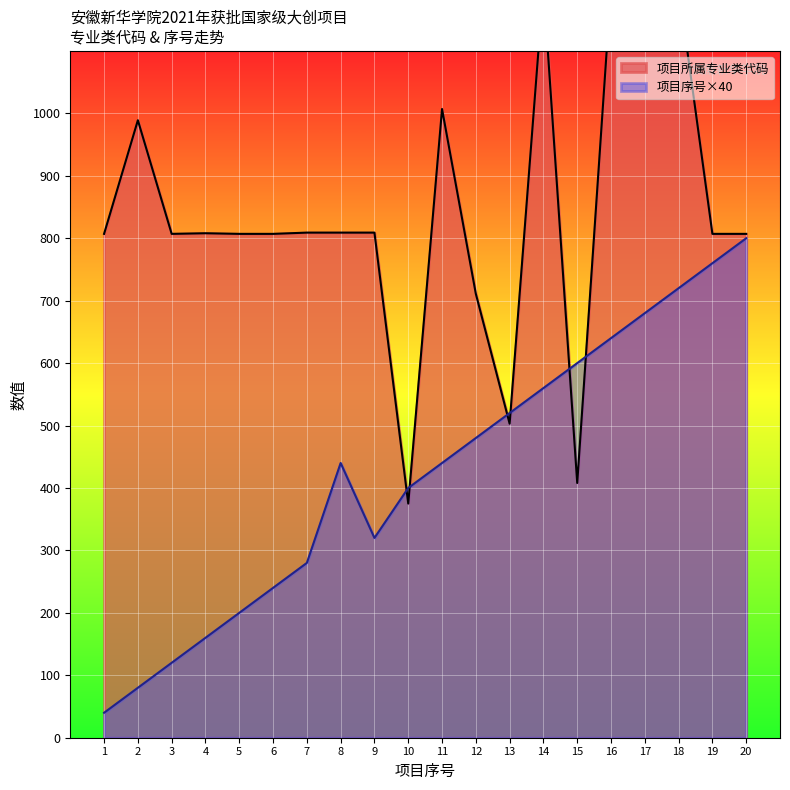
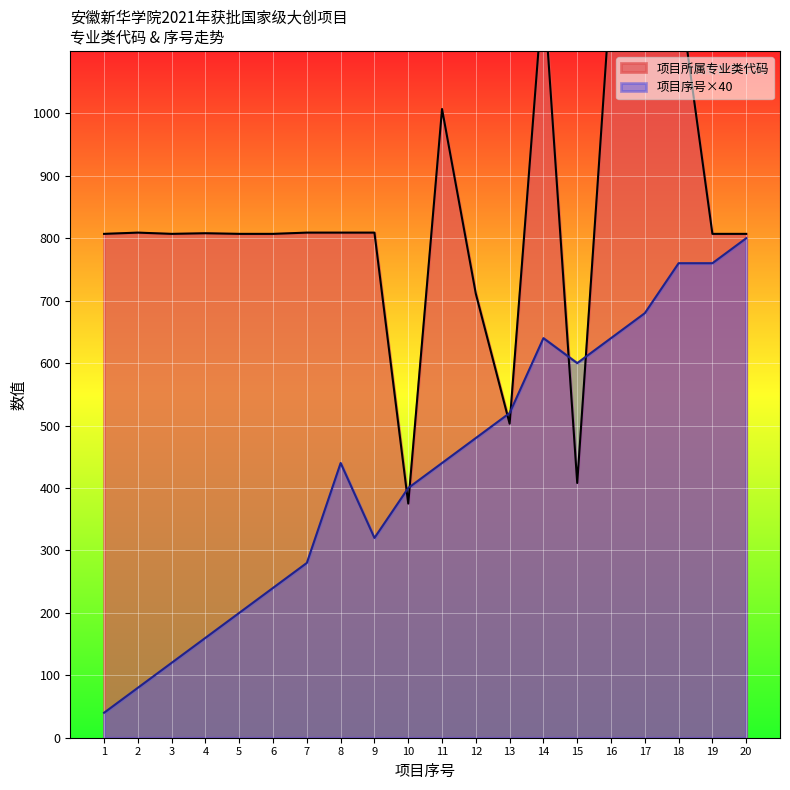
项目所属专业类代码, 2: 990 -> 810
项目序号×40, 14: 560 -> 640
项目序号×40, 18: 720 -> 760
